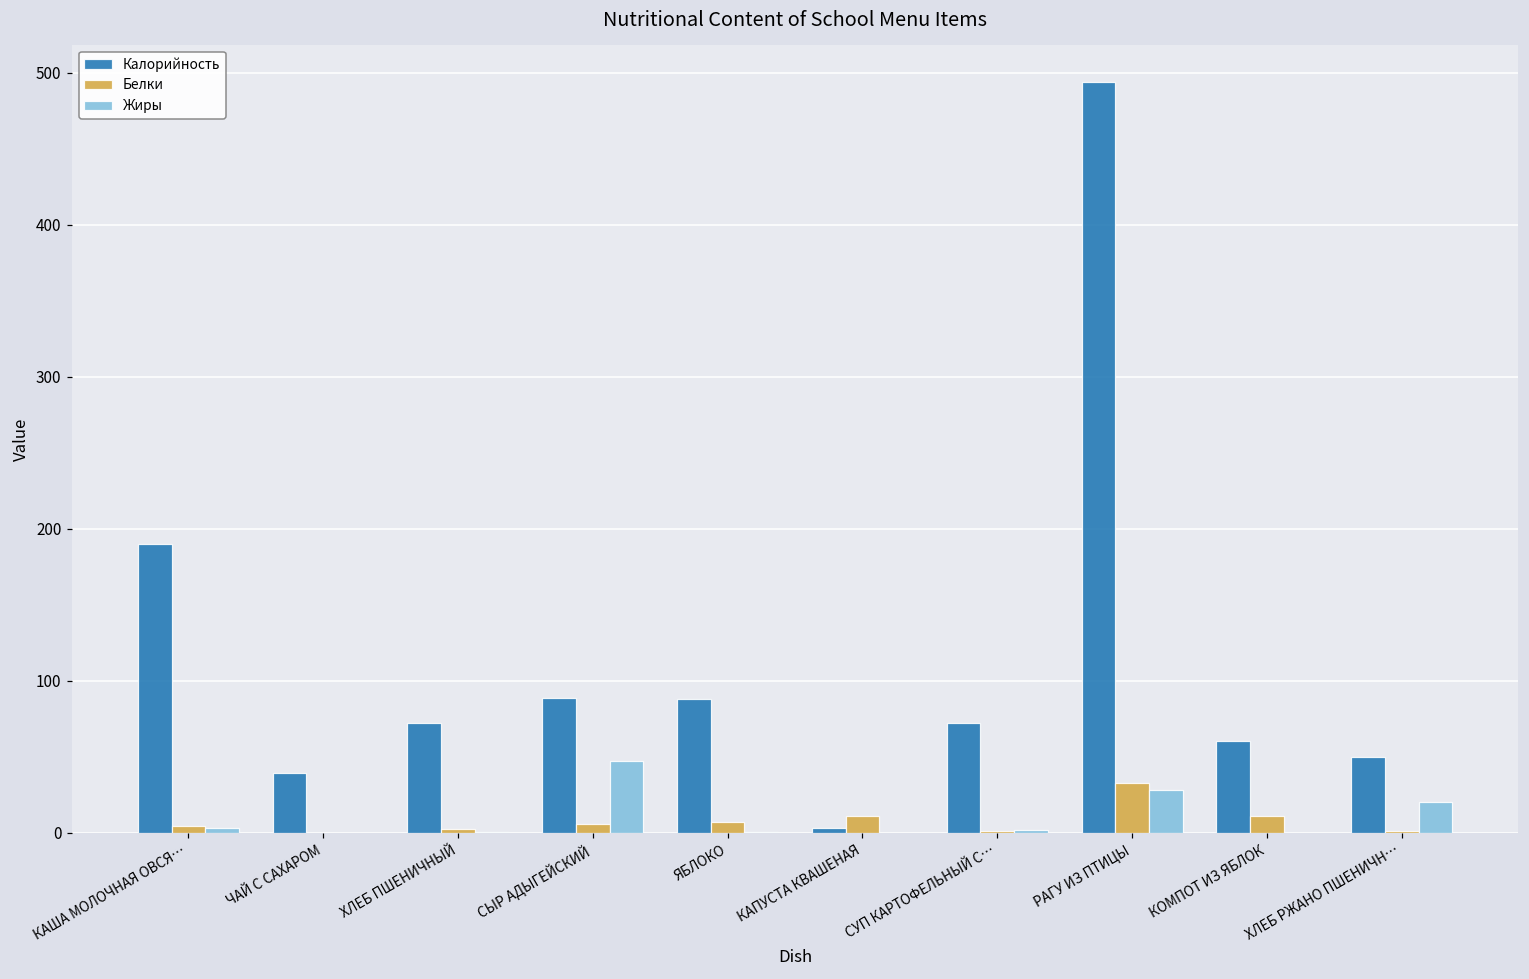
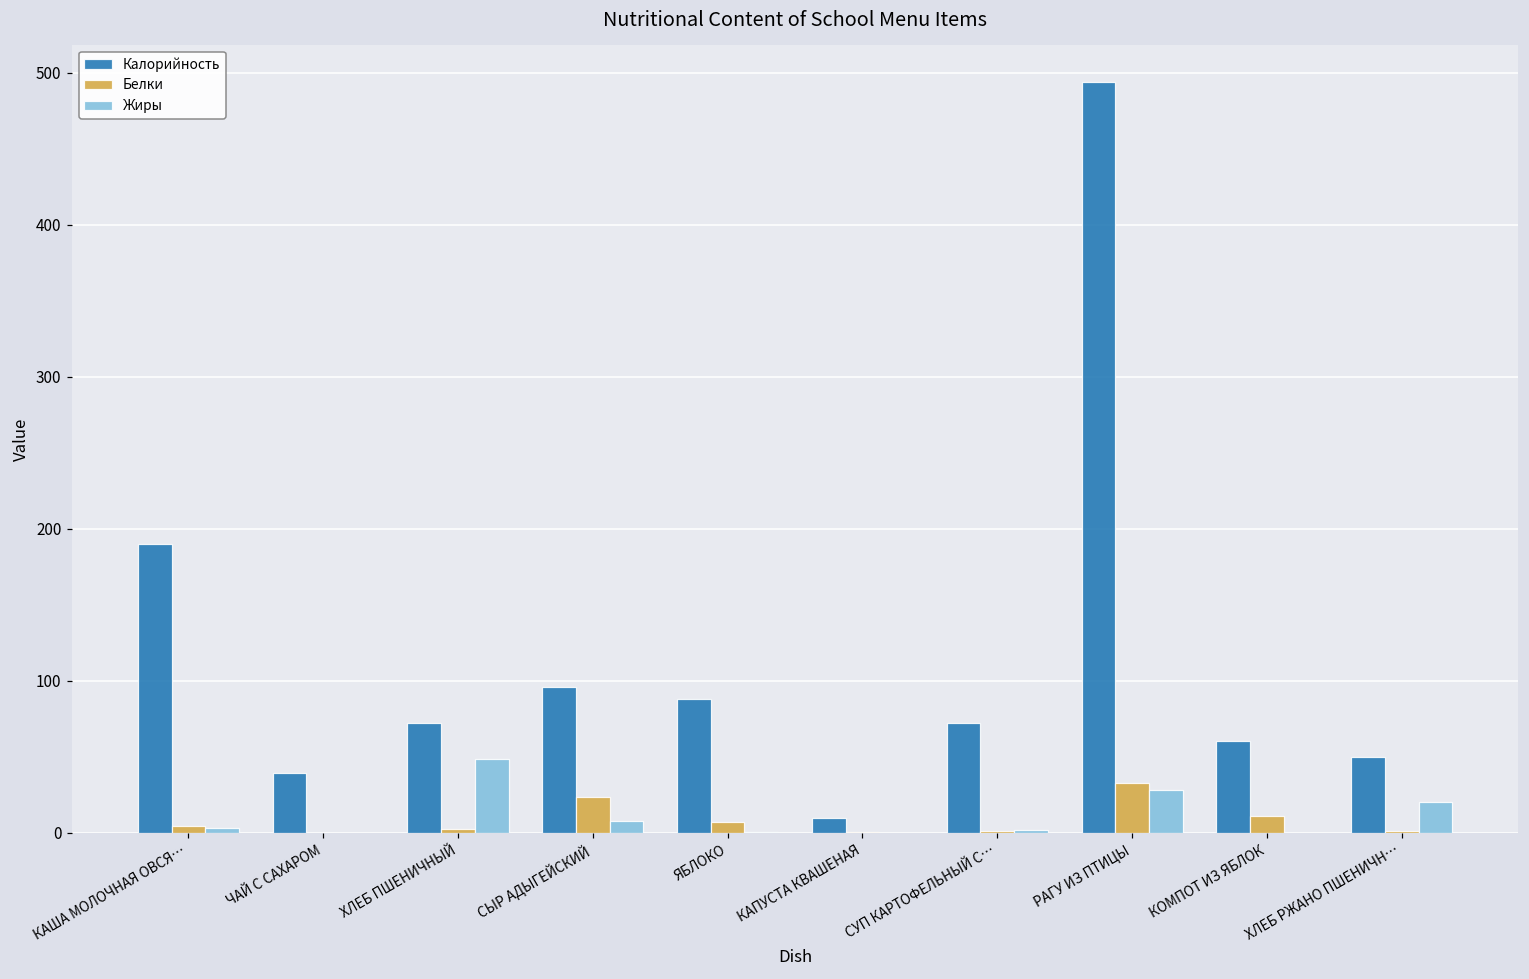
Жиры, ХЛЕБ ПШЕНИЧНЫЙ: 0 -> 48
Калорийность, СЫР АДЫГЕЙСКИЙ: 89 -> 96
Белки, СЫР АДЫГЕЙСКИЙ: 6 -> 24
Жиры, СЫР АДЫГЕЙСКИЙ: 47 -> 8
Калорийность, КАПУСТА КВАШЕНАЯ: 3 -> 10
Белки, КАПУСТА КВАШЕНАЯ: 11 -> 1
